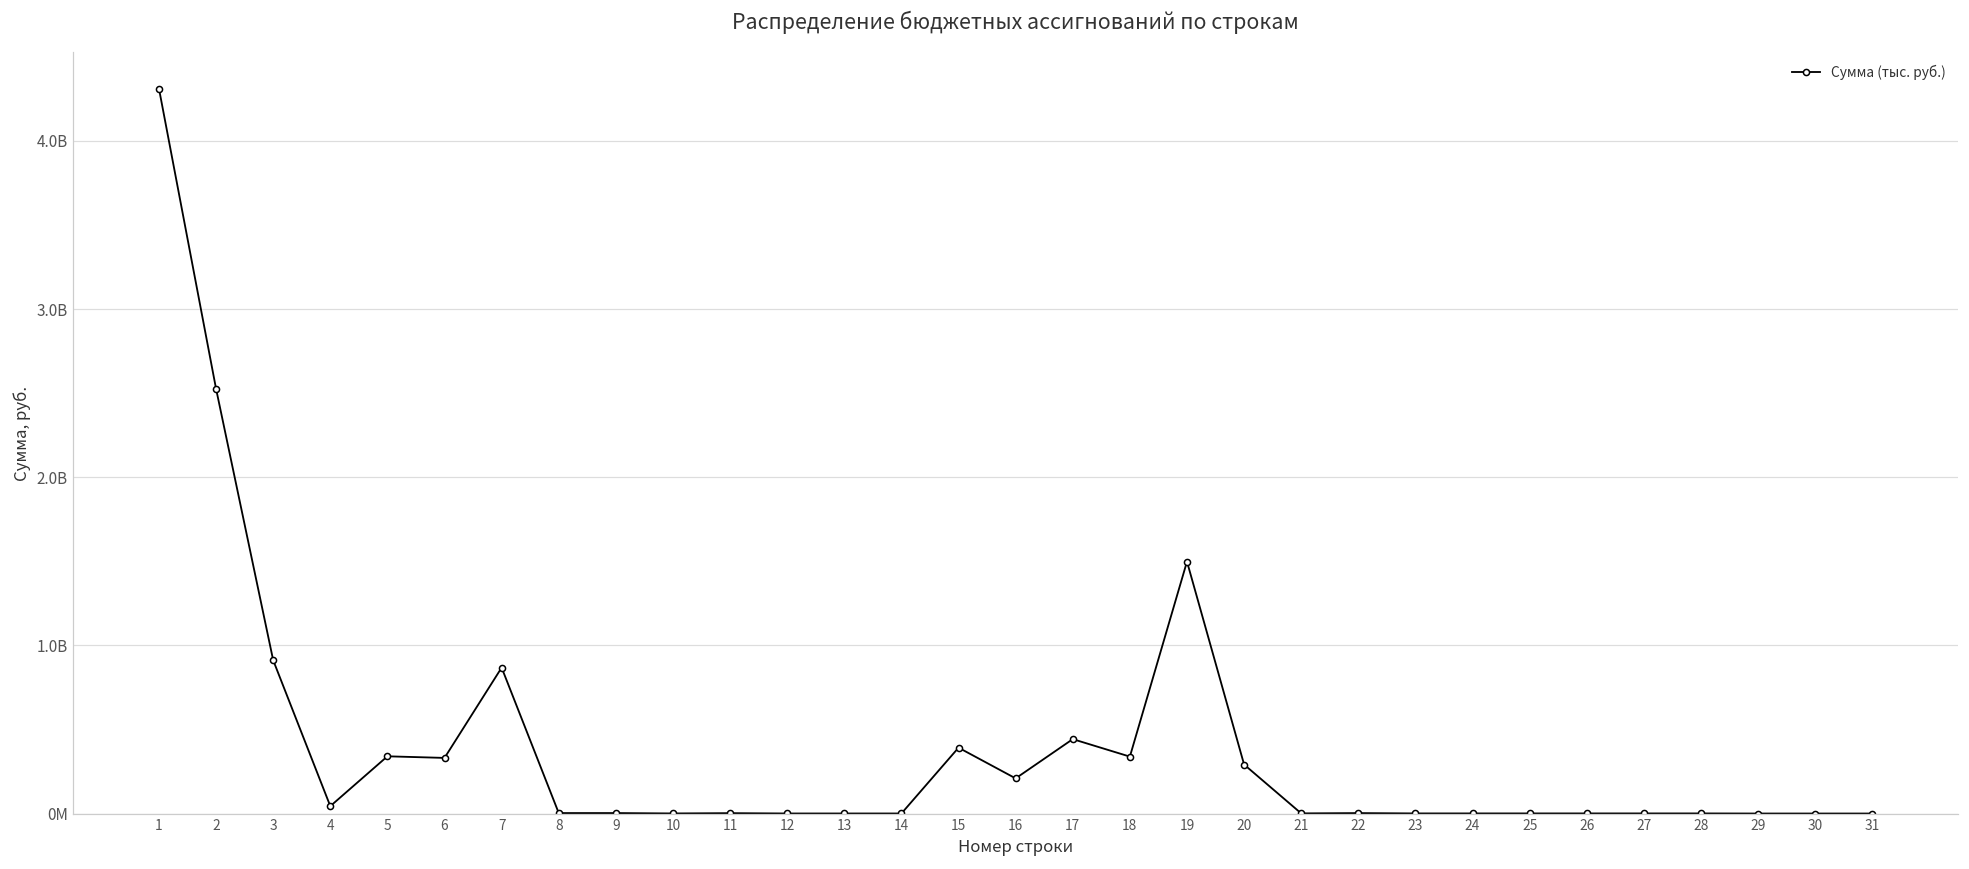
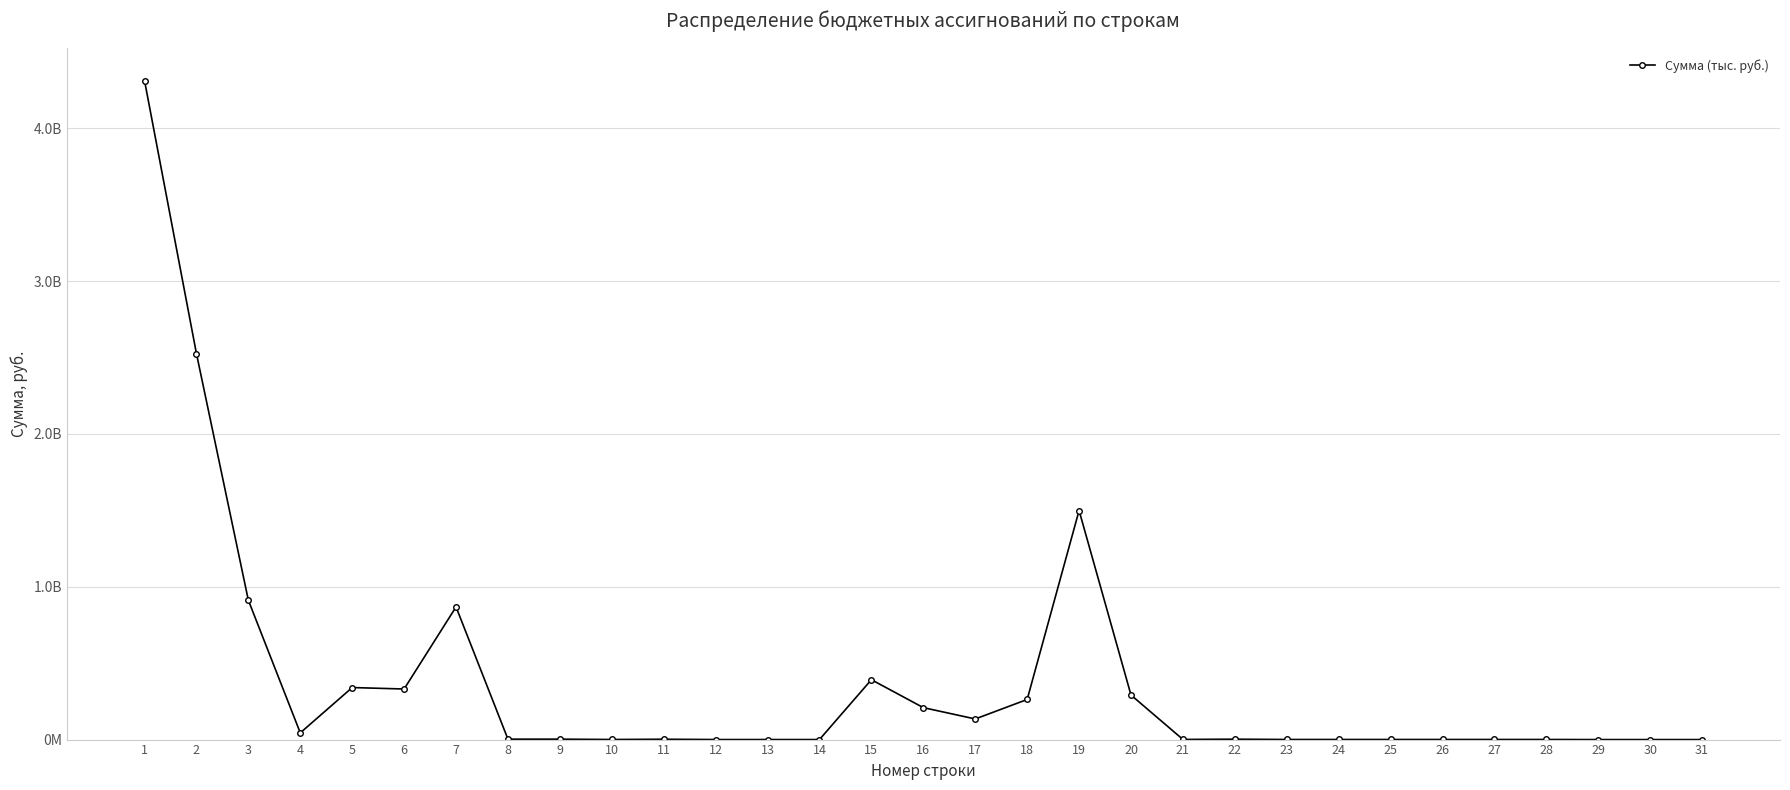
17: 440000000 -> 130000000
18: 340000000 -> 260000000
